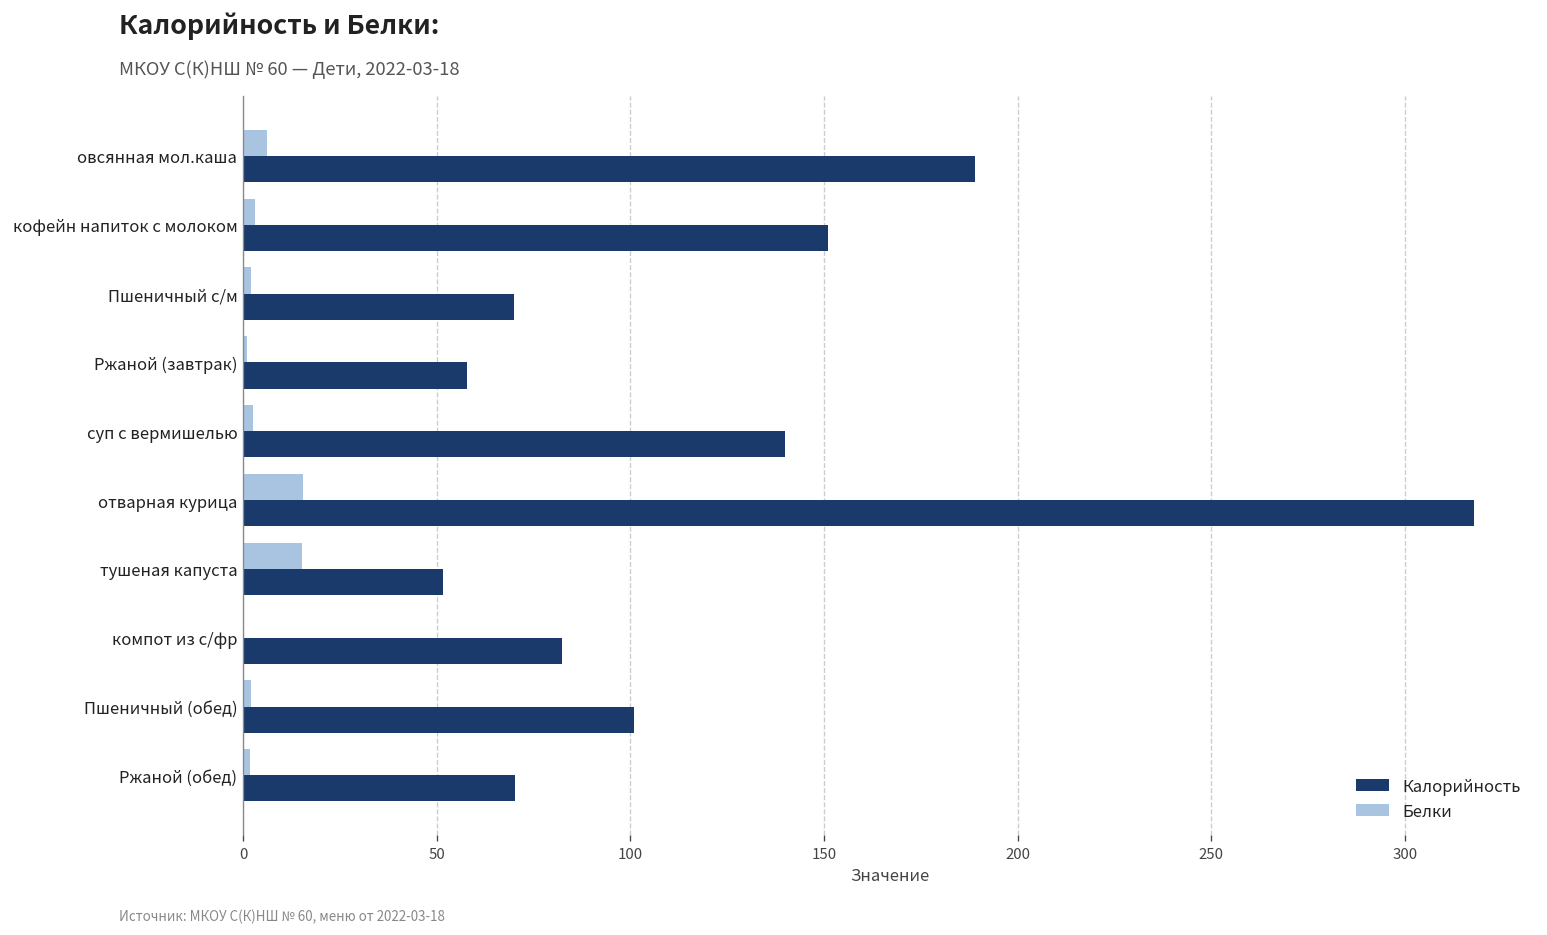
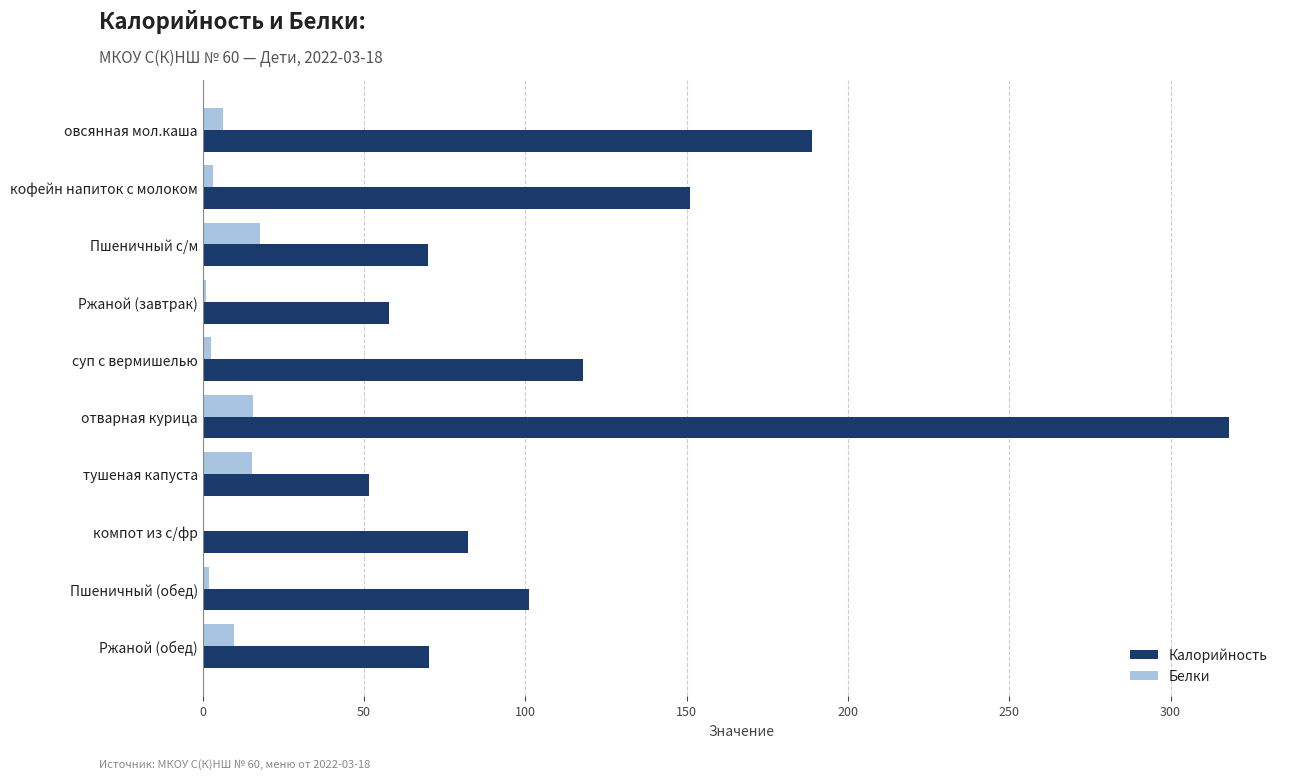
Белки, Пшеничный с/м: 2 -> 18
Калорийность, суп с вермишелью: 140 -> 118
Белки, Ржаной (обед): 2 -> 10
